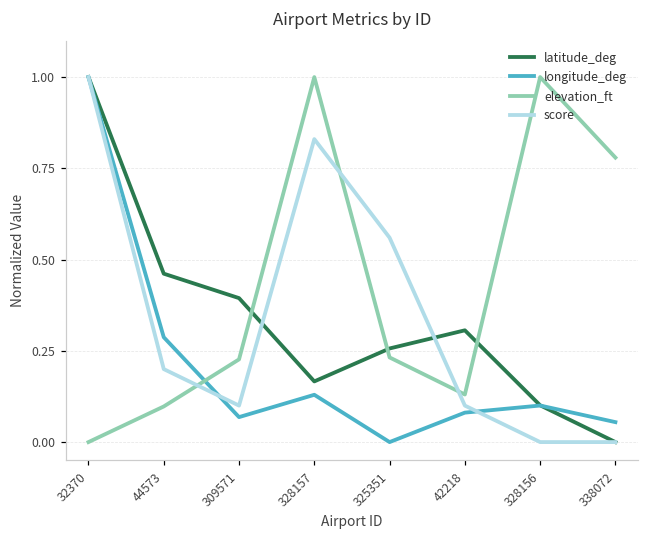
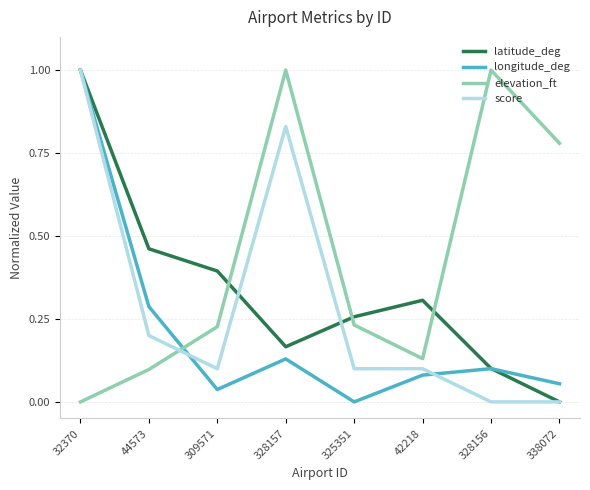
longitude_deg, 309571: 0.07 -> 0.04
score, 325351: 0.56 -> 0.10
